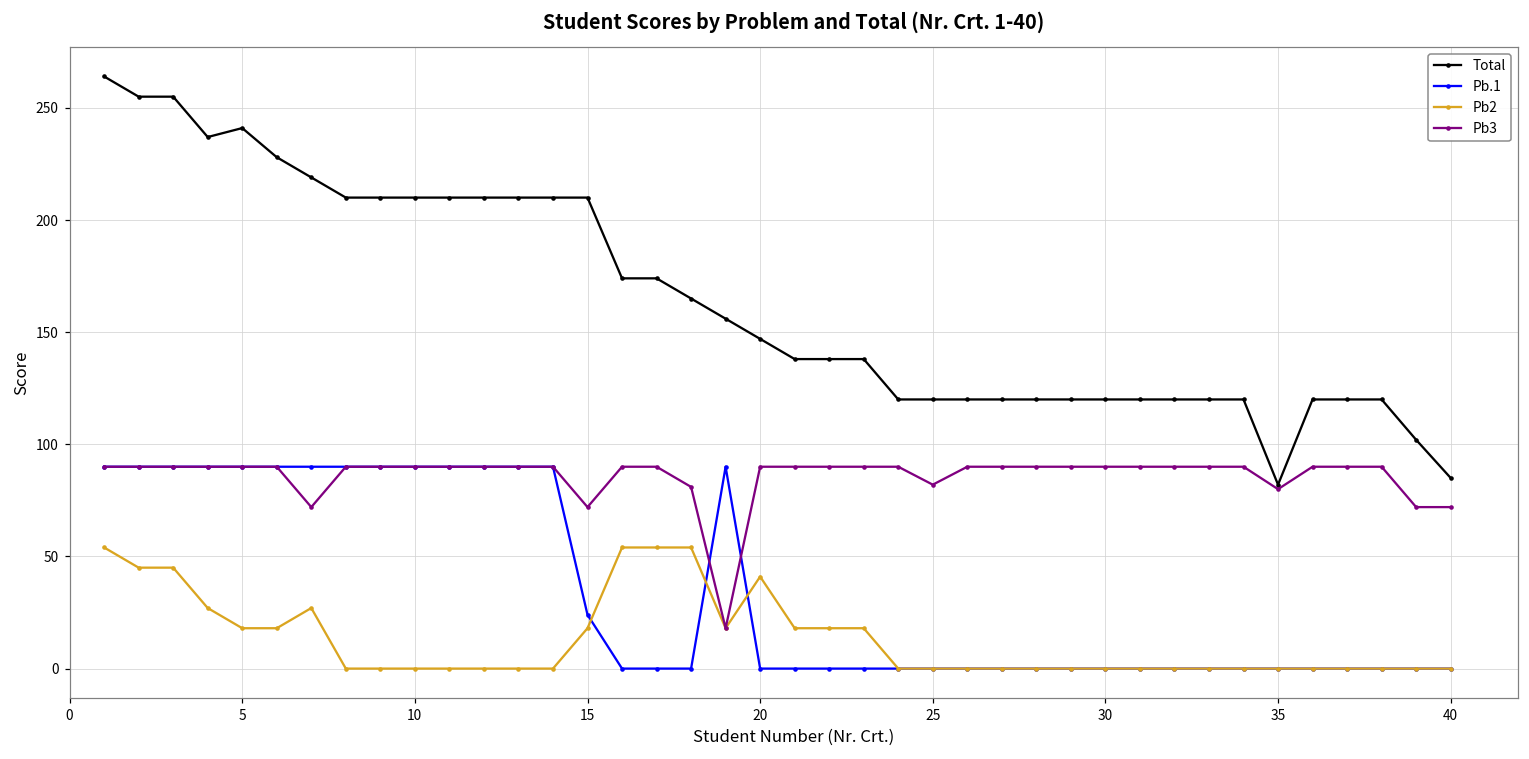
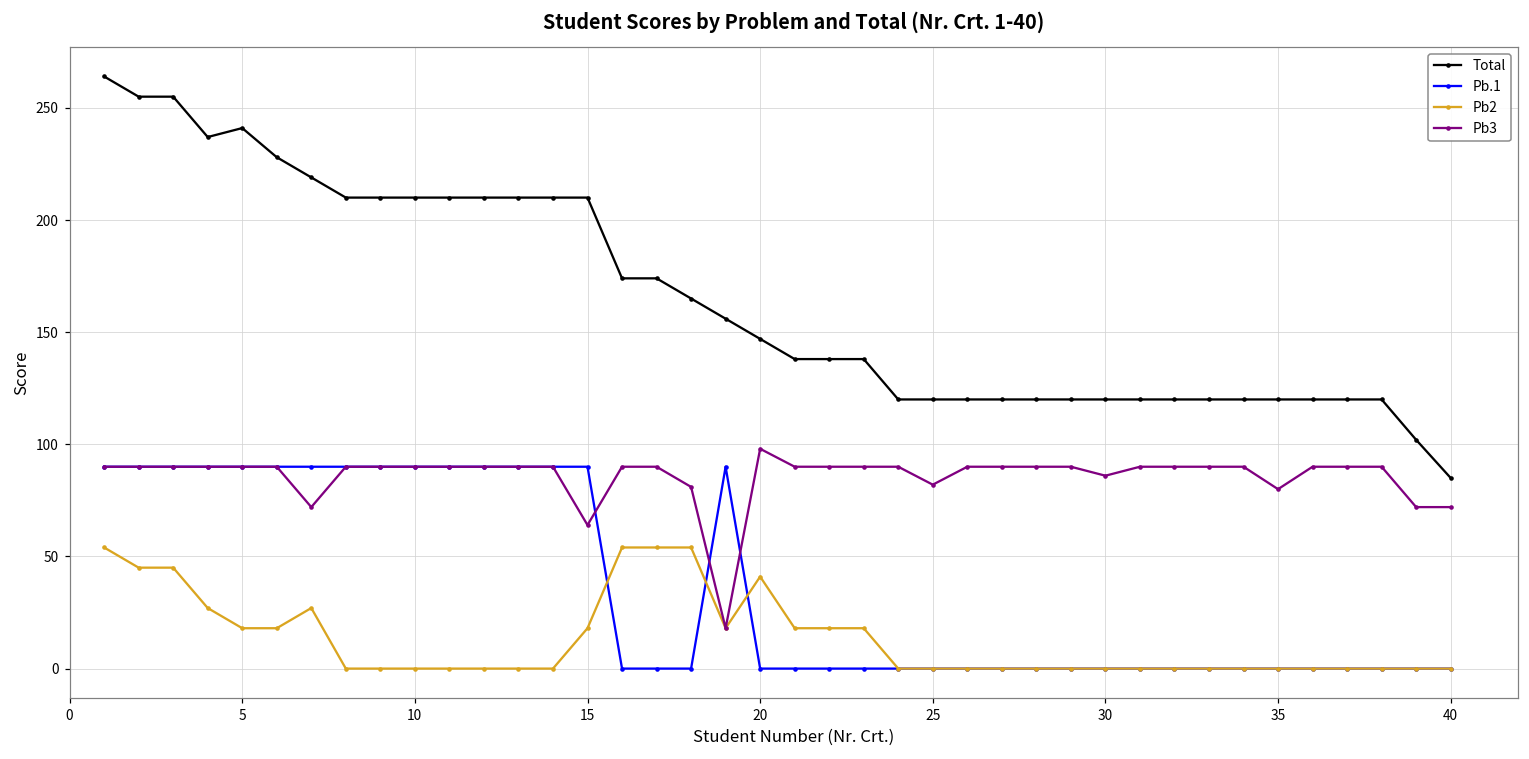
Pb.1, 15: 24 -> 90
Pb3, 15: 72 -> 64
Pb3, 20: 90 -> 98
Pb3, 30: 90 -> 86
Total, 35: 82 -> 120
